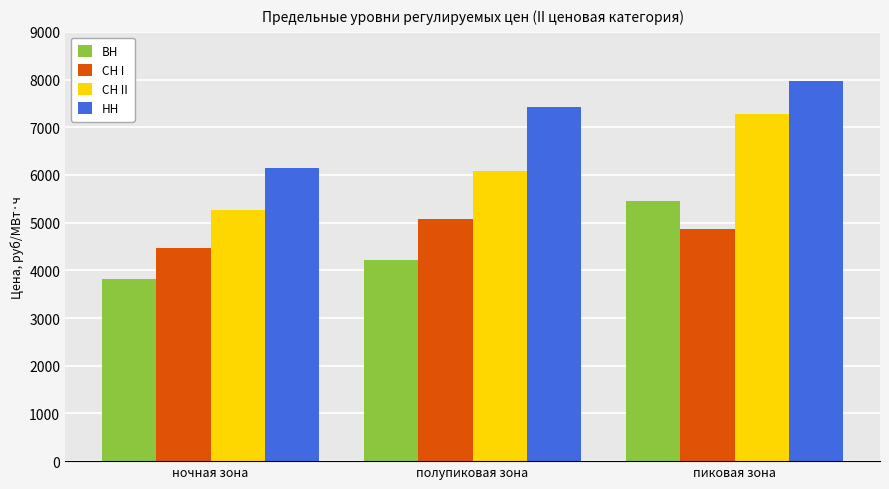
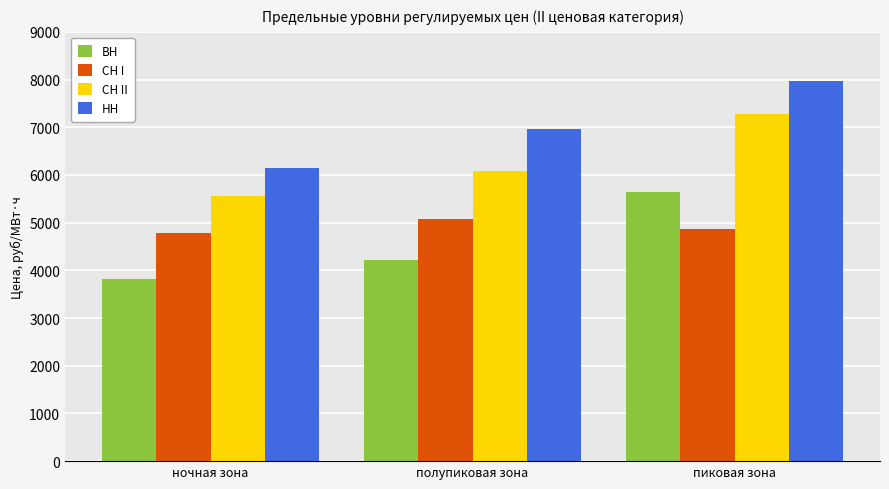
СН I, ночная зона: 4500 -> 4800
СН II, ночная зона: 5300 -> 5500
НН, полупиковая зона: 7400 -> 7000
ВН, пиковая зона: 5500 -> 5600
